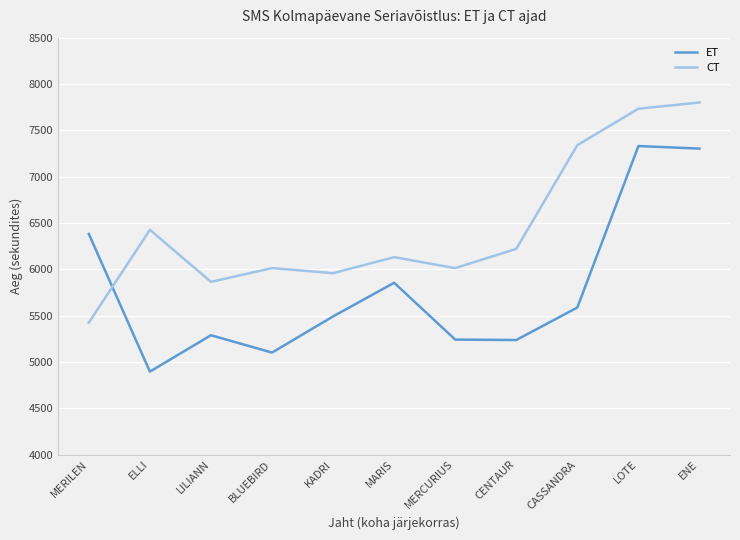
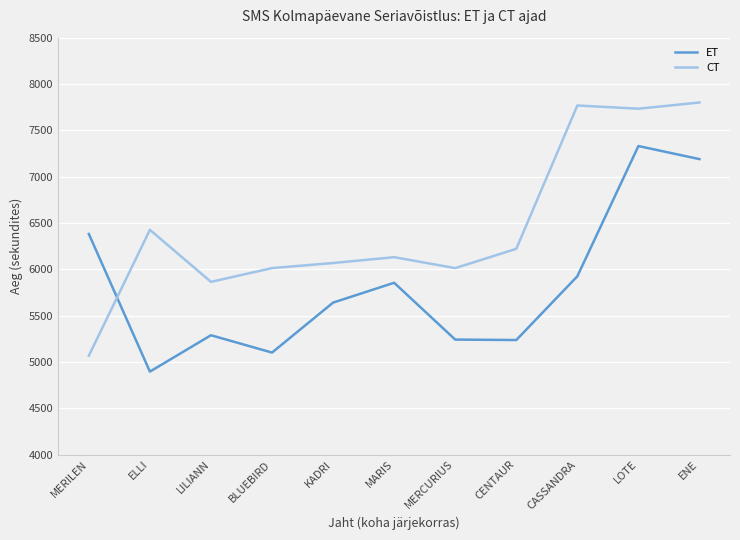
CT, MERILEN: 5400 -> 5100
ET, KADRI: 5500 -> 5600
CT, KADRI: 6000 -> 6100
ET, CASSANDRA: 5600 -> 5900
CT, CASSANDRA: 7300 -> 7800
ET, ENE: 7300 -> 7200
